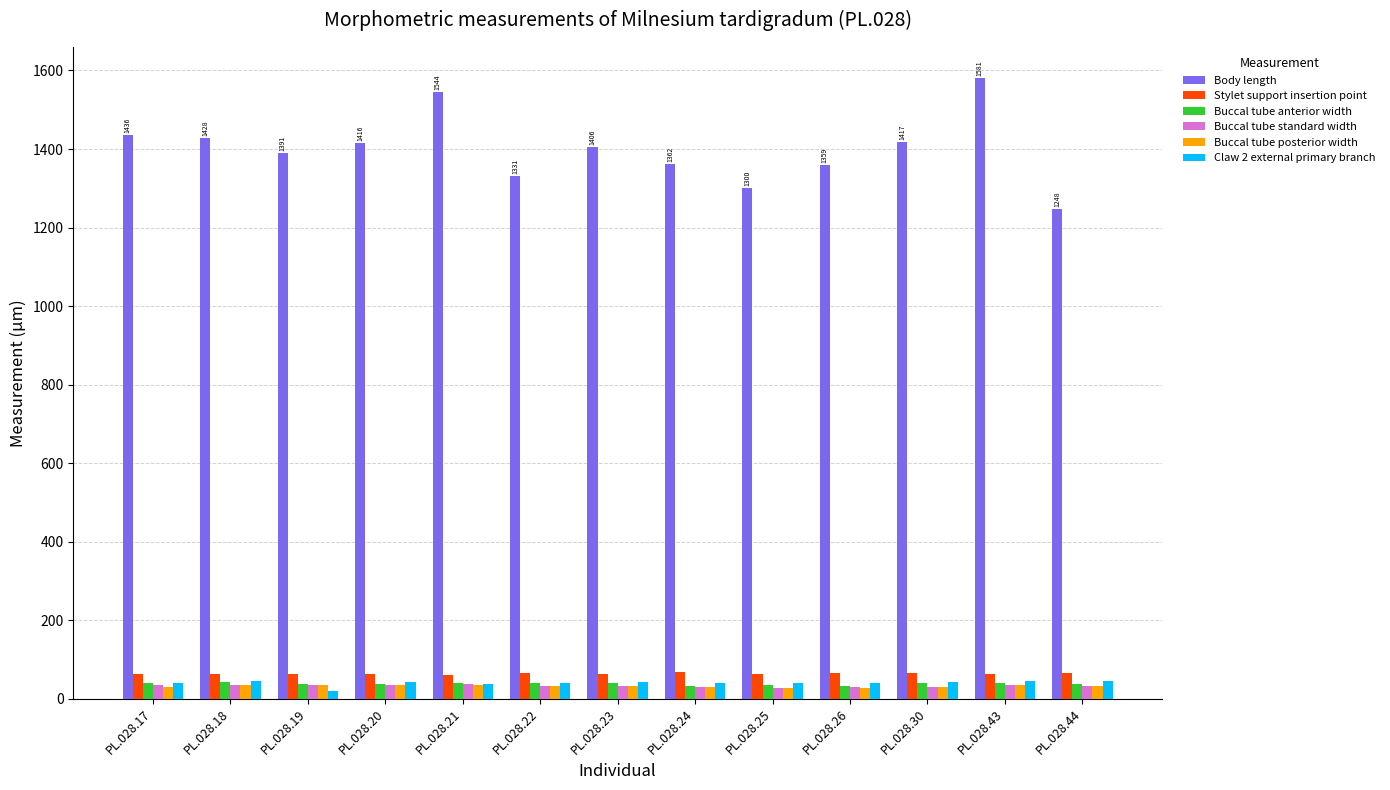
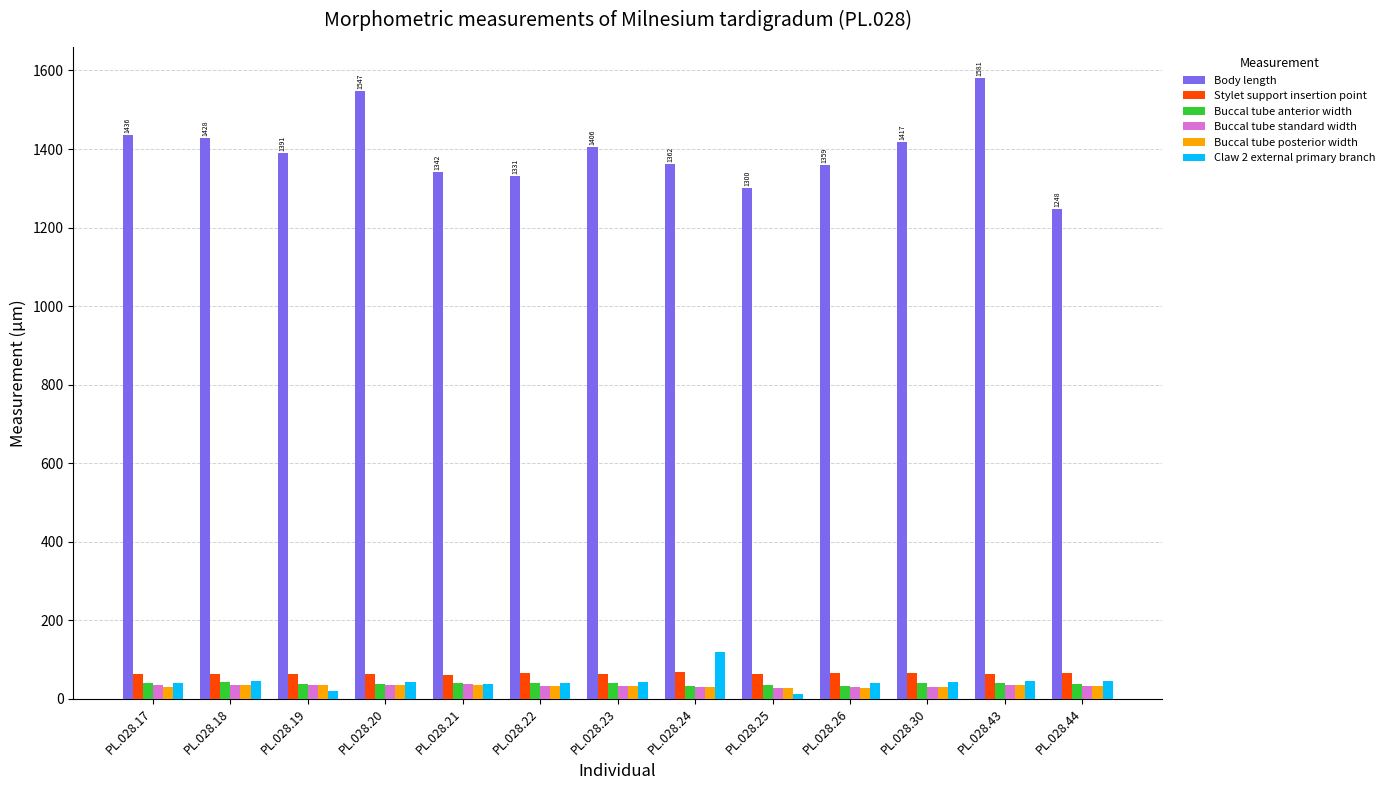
Body length, PL.028.20: 1416 -> 1547
Body length, PL.028.21: 1544 -> 1342
Claw 2 external primary branch, PL.028.24: 40 -> 120
Claw 2 external primary branch, PL.028.25: 40 -> 10
